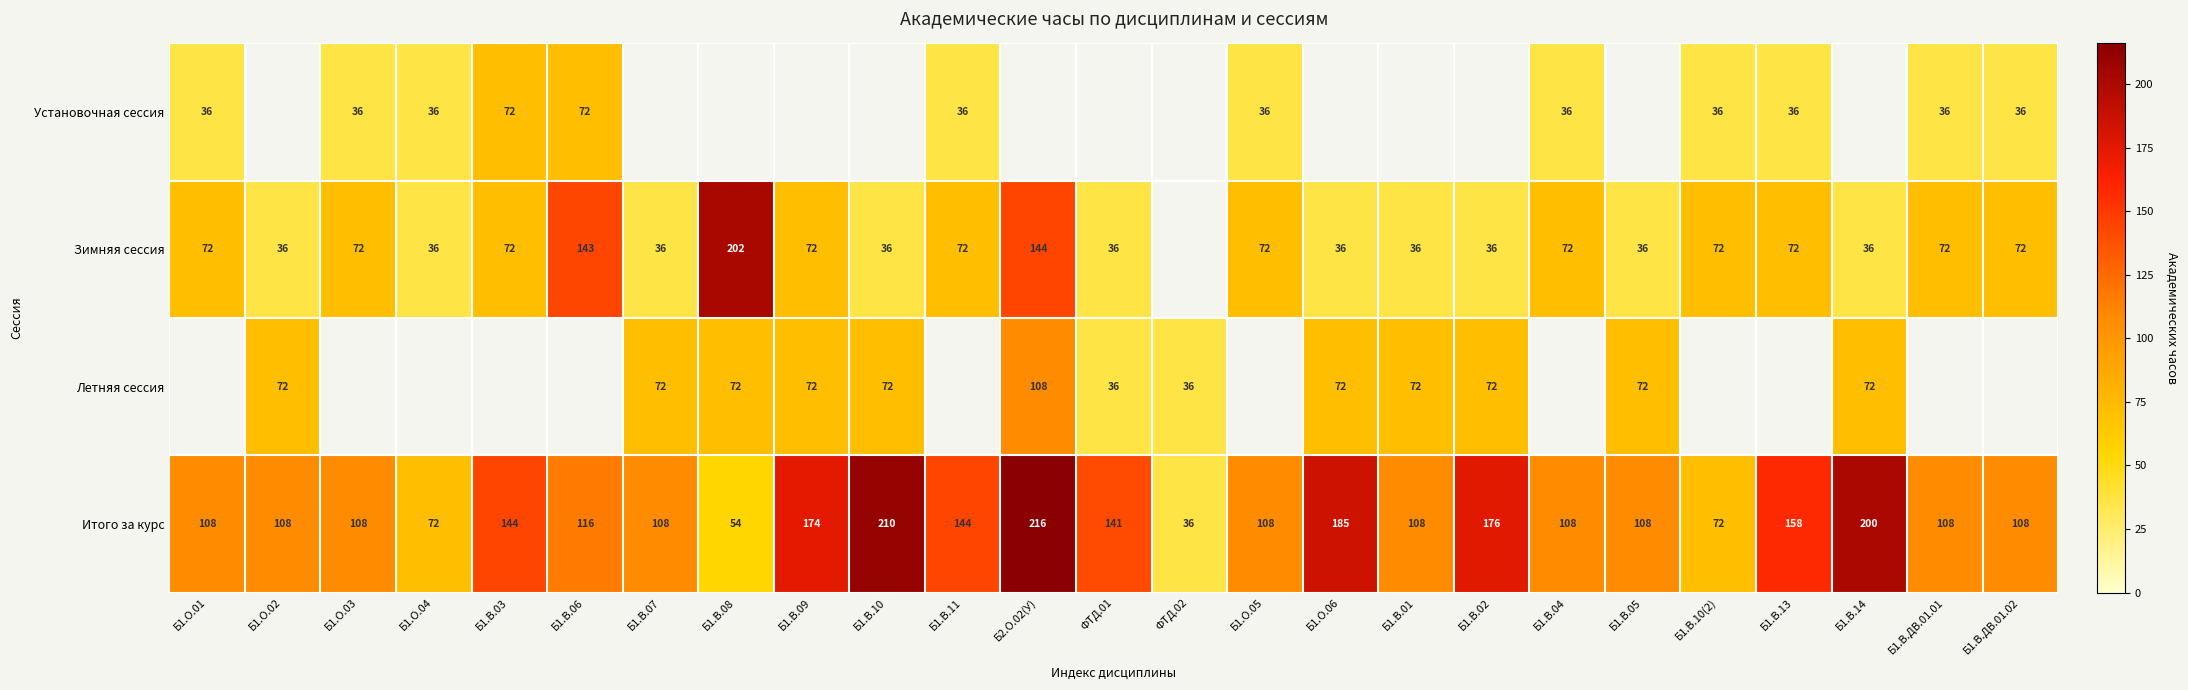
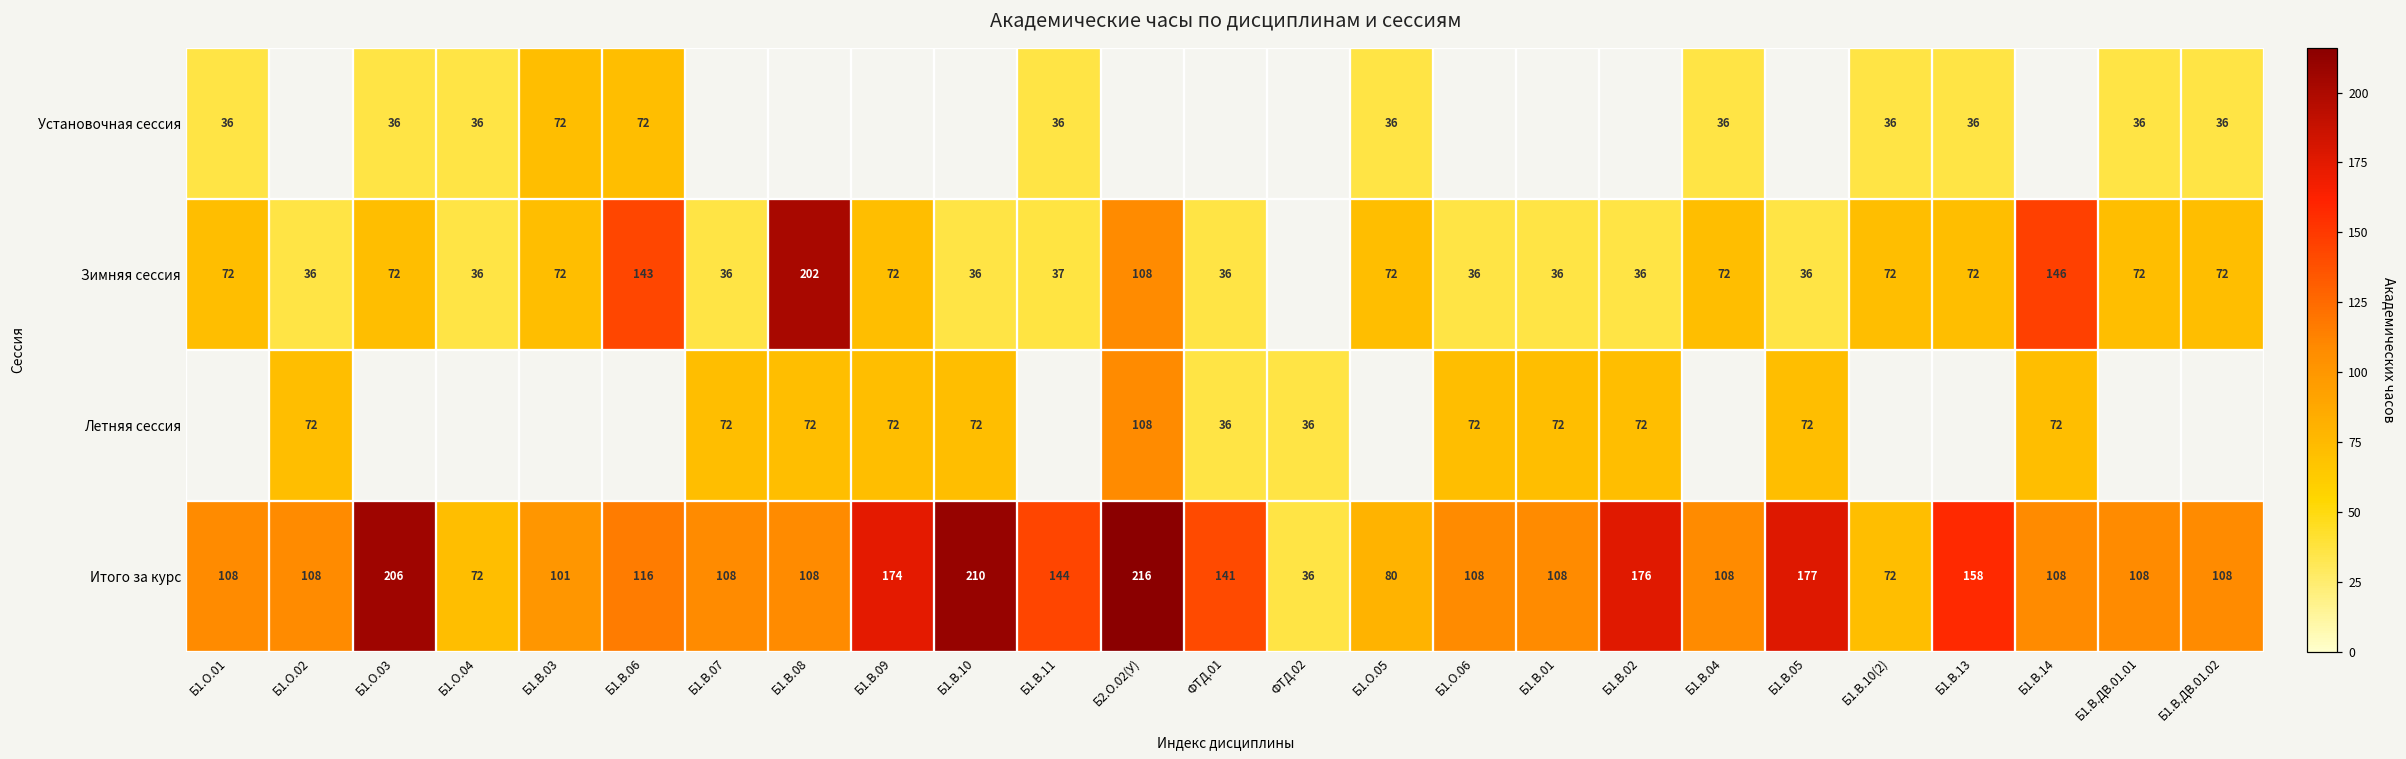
Зимняя сессия, Б1.В.11: 72 -> 37
Зимняя сессия, Б2.О.02(У): 144 -> 108
Зимняя сессия, Б1.В.14: 36 -> 146
Итого за курс, Б1.О.03: 108 -> 206
Итого за курс, Б1.В.03: 144 -> 101
Итого за курс, Б1.В.08: 54 -> 108
Итого за курс, Б1.О.05: 108 -> 80
Итого за курс, Б1.О.06: 185 -> 108
Итого за курс, Б1.В.05: 108 -> 177
Итого за курс, Б1.В.14: 200 -> 108
